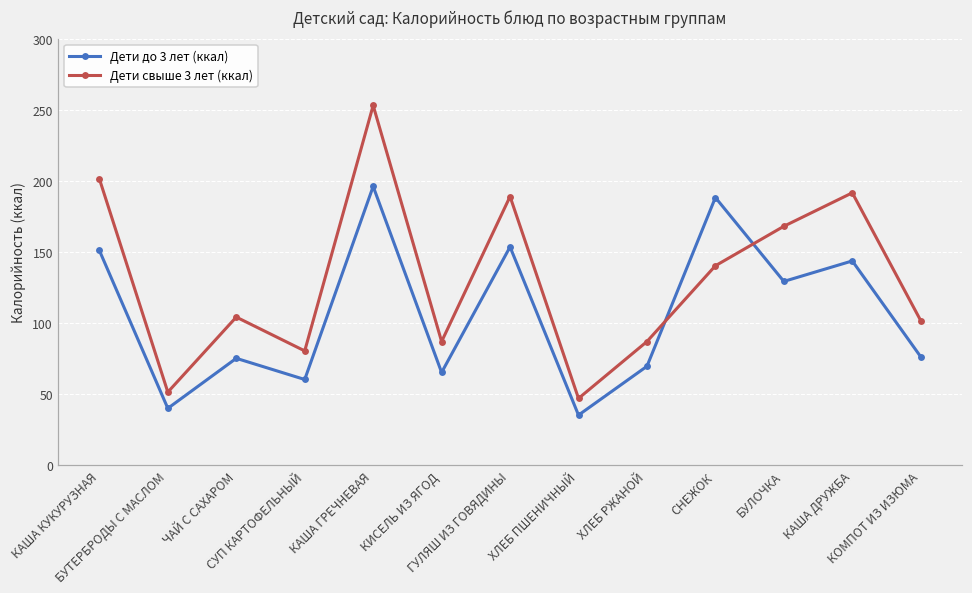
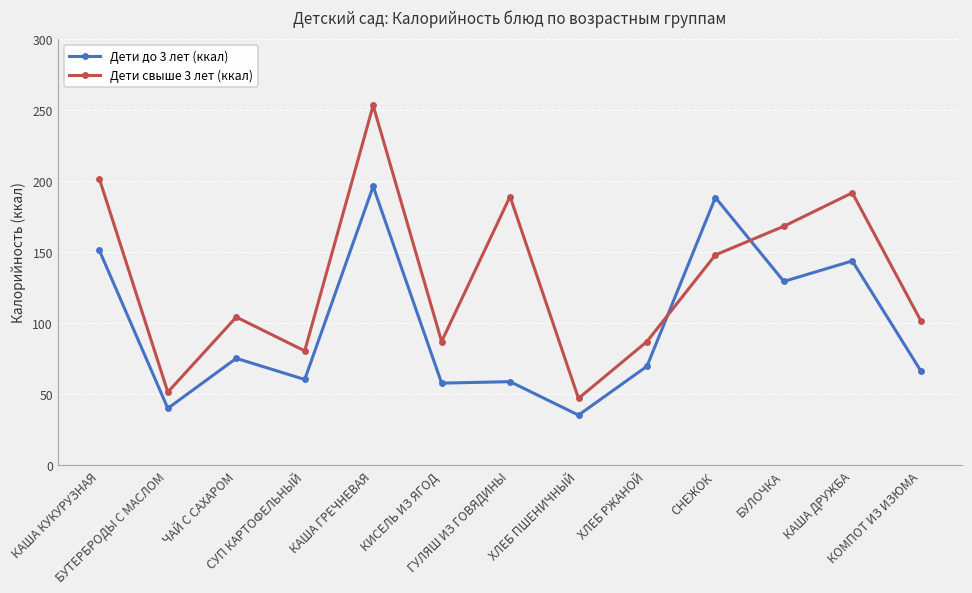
Дети до 3 лет (ккал), КИСЕЛЬ ИЗ ЯГОД: 65 -> 58
Дети до 3 лет (ккал), ГУЛЯШ ИЗ ГОВЯДИНЫ: 154 -> 59
Дети свыше 3 лет (ккал), СНЕЖОК: 140 -> 148
Дети до 3 лет (ккал), КОМПОТ ИЗ ИЗЮМА: 76 -> 66
